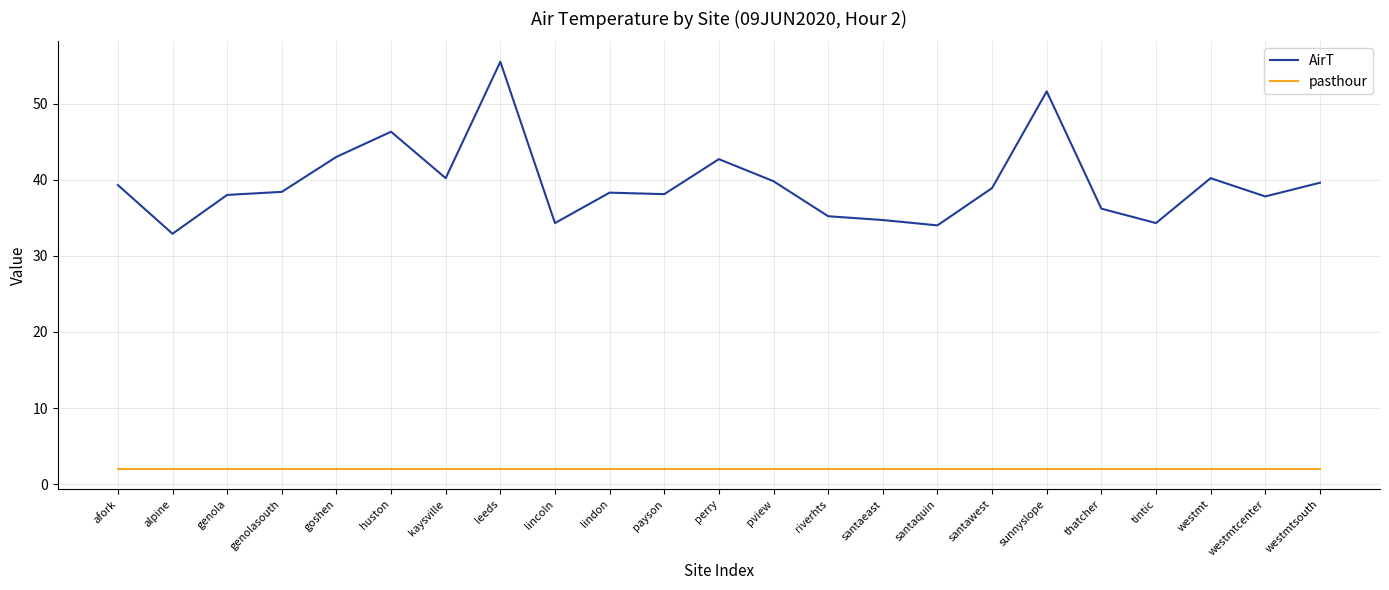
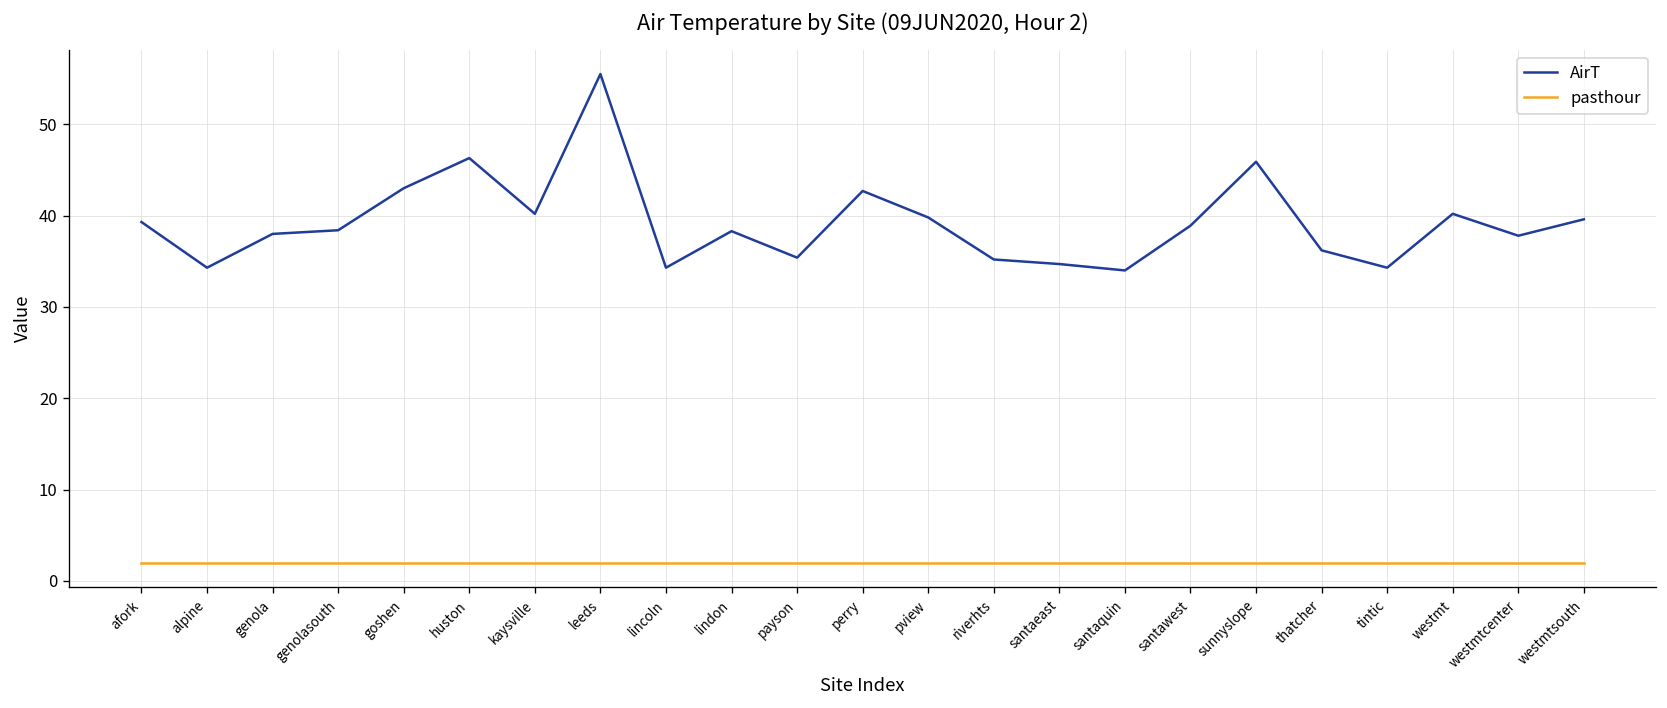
AirT, alpine: 33 -> 34
AirT, payson: 38 -> 35
AirT, sunnyslope: 52 -> 46
